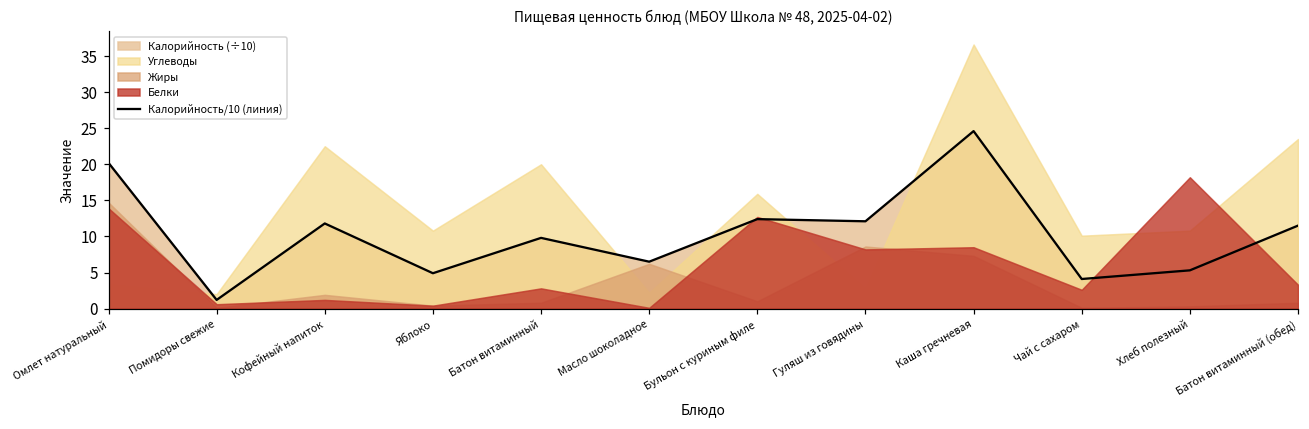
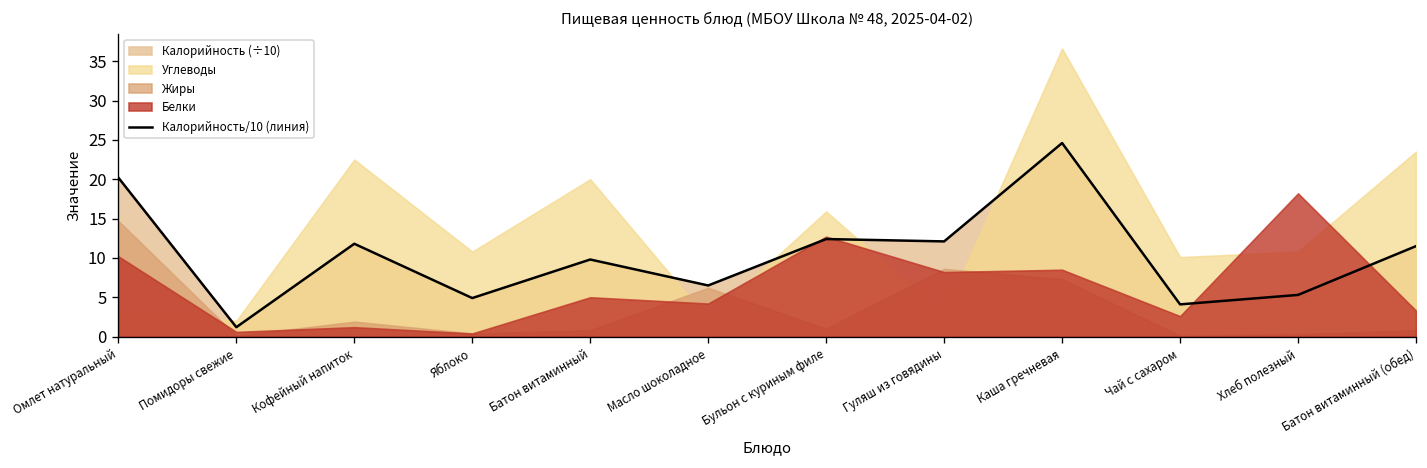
Белки, Омлет натуральный: 14 -> 10
Белки, Батон витаминный: 3 -> 5
Белки, Масло шоколадное: 0 -> 4
